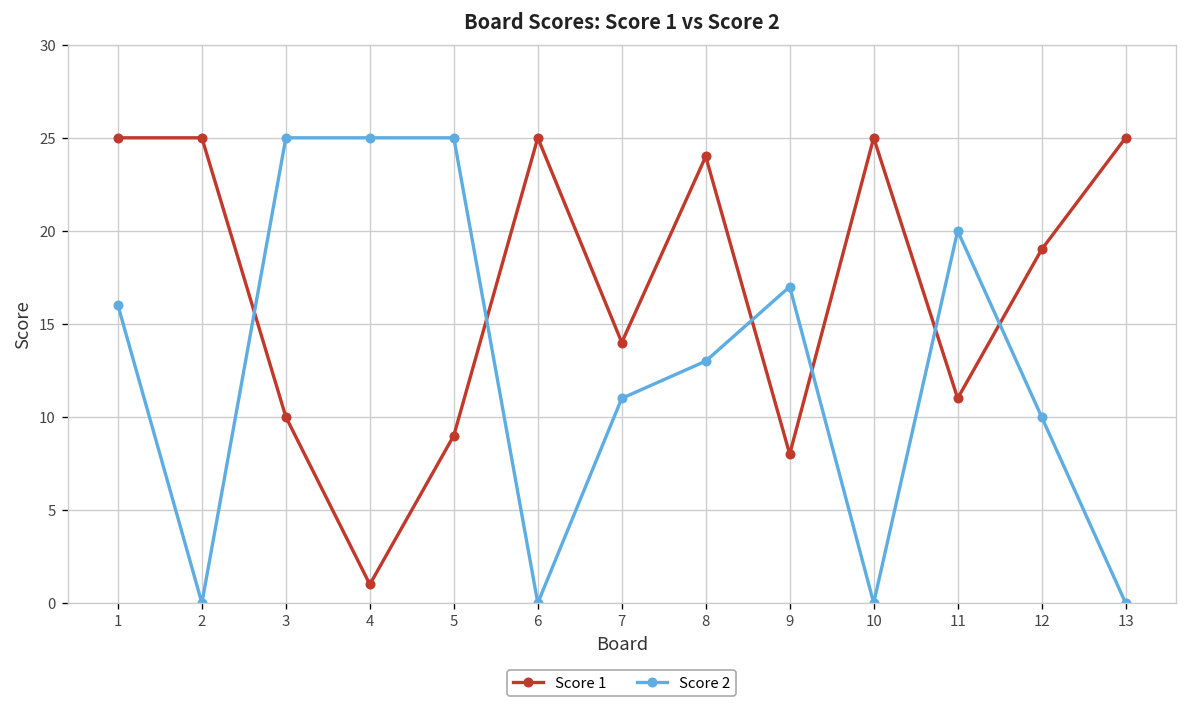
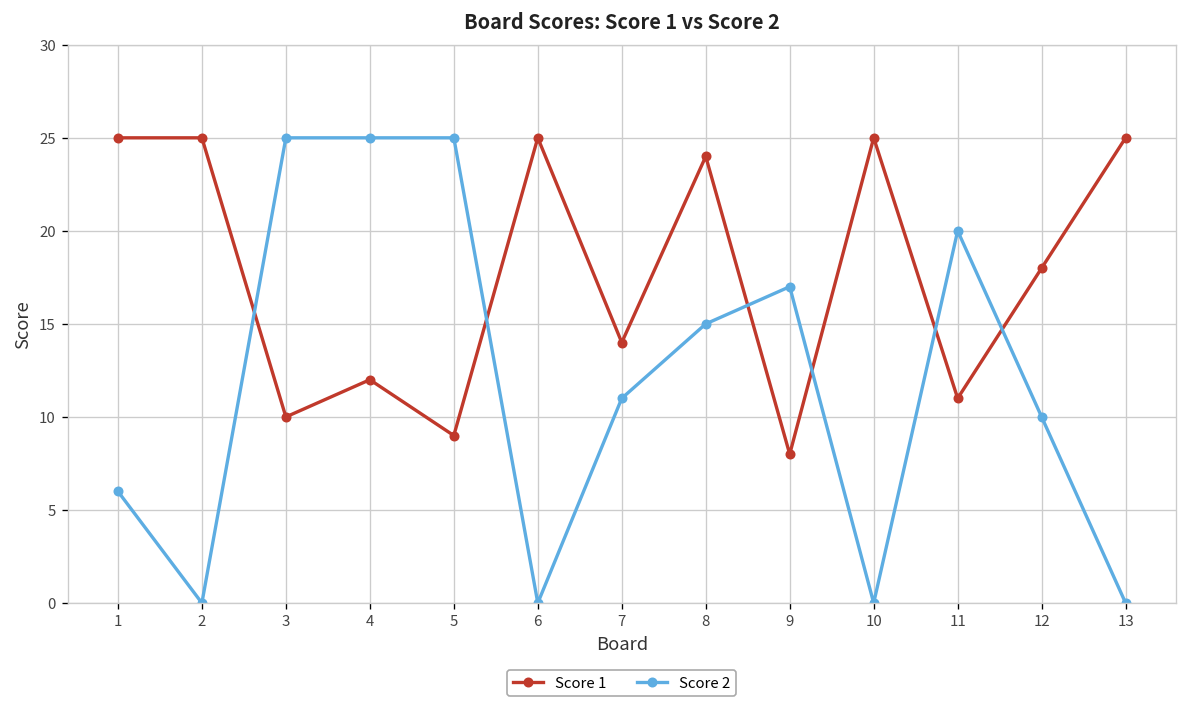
Score 2, 1: 16 -> 6
Score 1, 4: 1 -> 12
Score 2, 8: 13 -> 15
Score 1, 12: 19 -> 18
